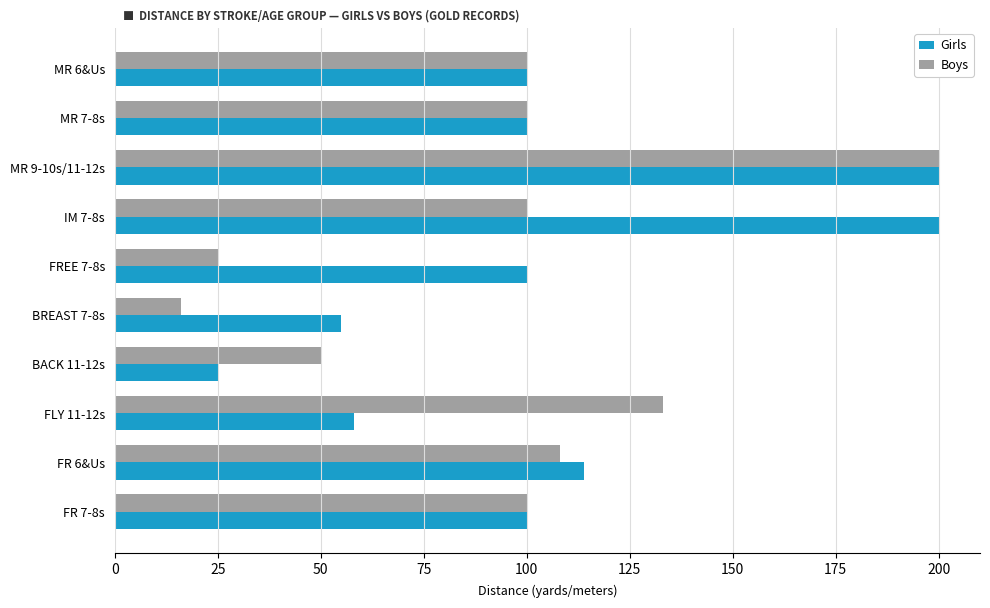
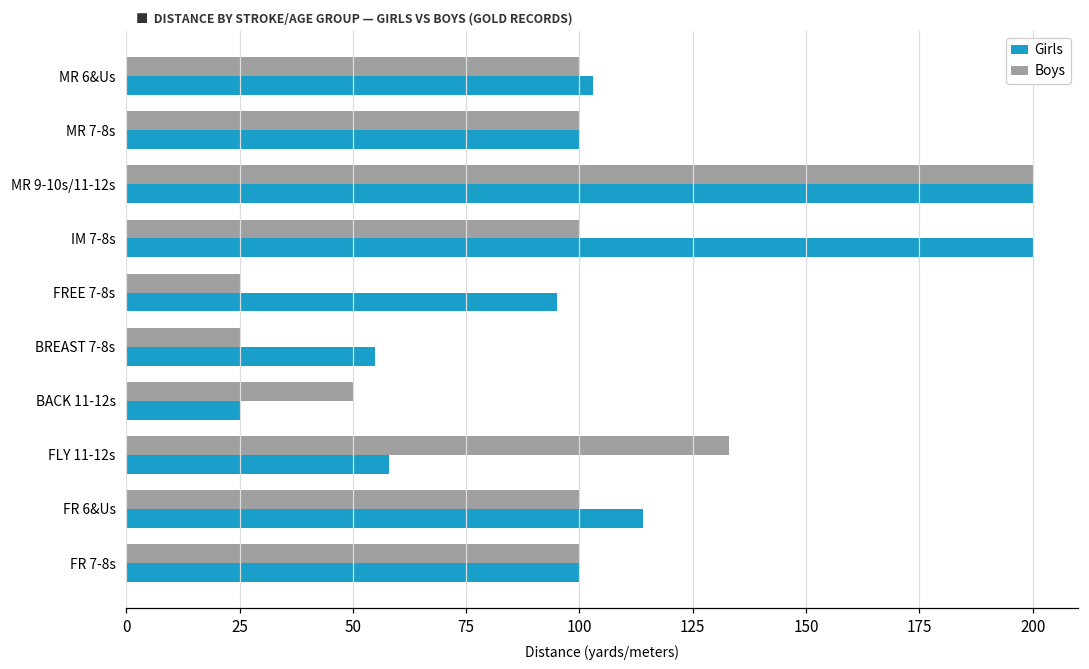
Girls, MR 6&Us: 100 -> 103
Girls, FREE 7-8s: 100 -> 95
Boys, BREAST 7-8s: 16 -> 25
Boys, FR 6&Us: 108 -> 100
